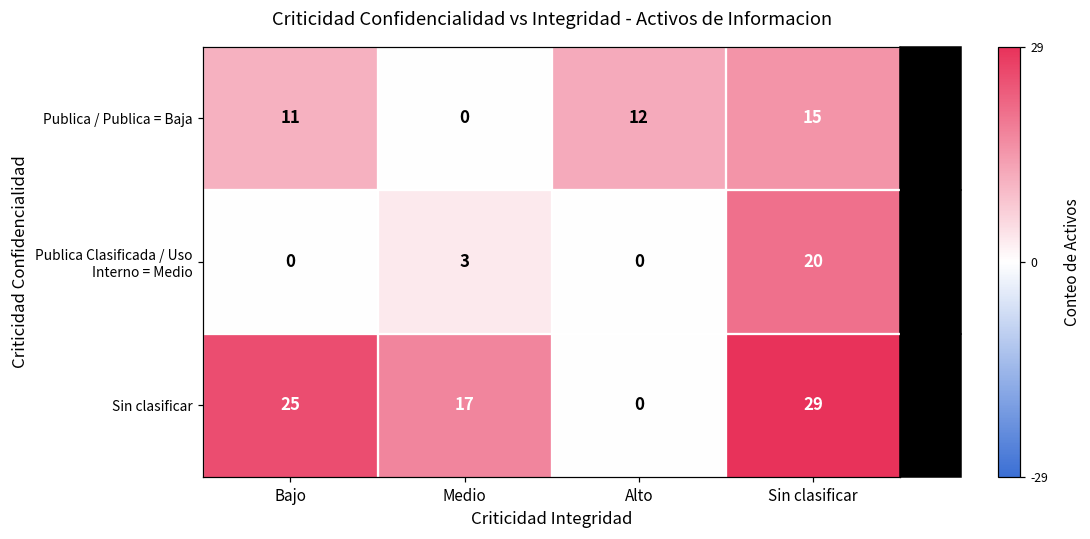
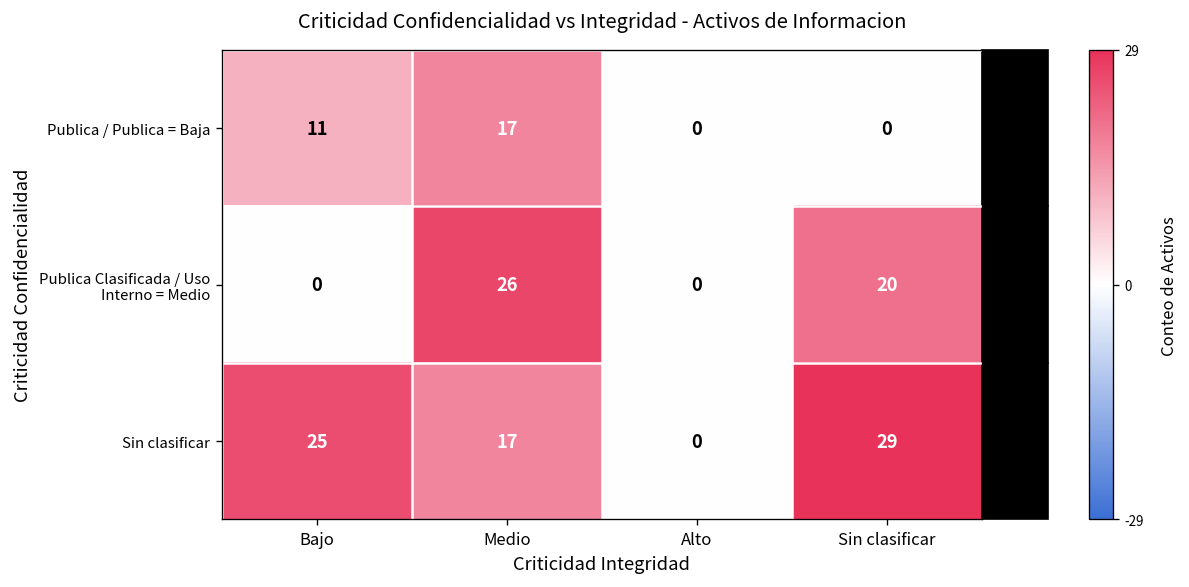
Publica / Publica = Baja, Medio: 0 -> 17
Publica / Publica = Baja, Alto: 12 -> 0
Publica / Publica = Baja, Sin clasificar: 15 -> 0
Publica Clasificada / Uso Interno = Medio, Medio: 3 -> 26
